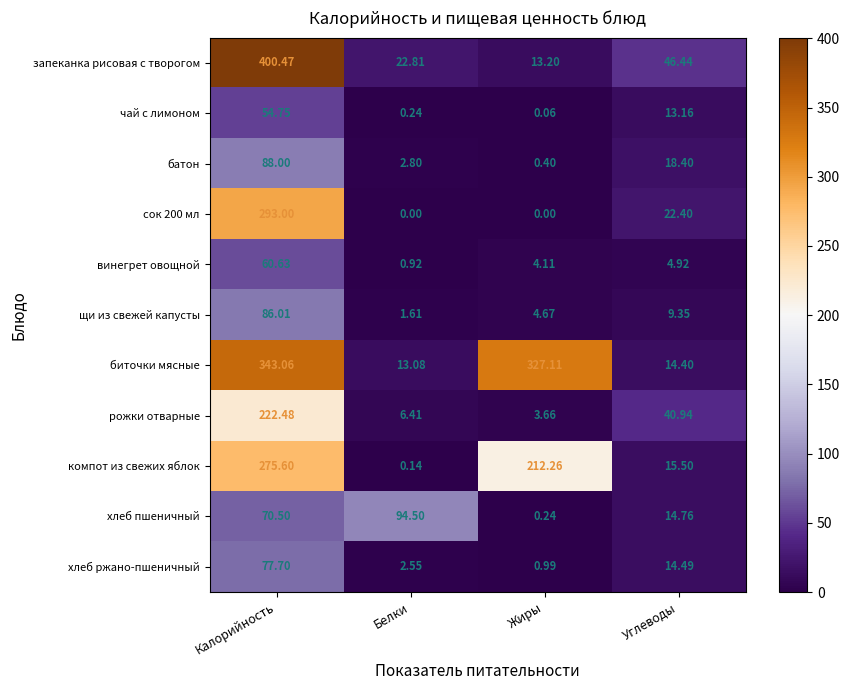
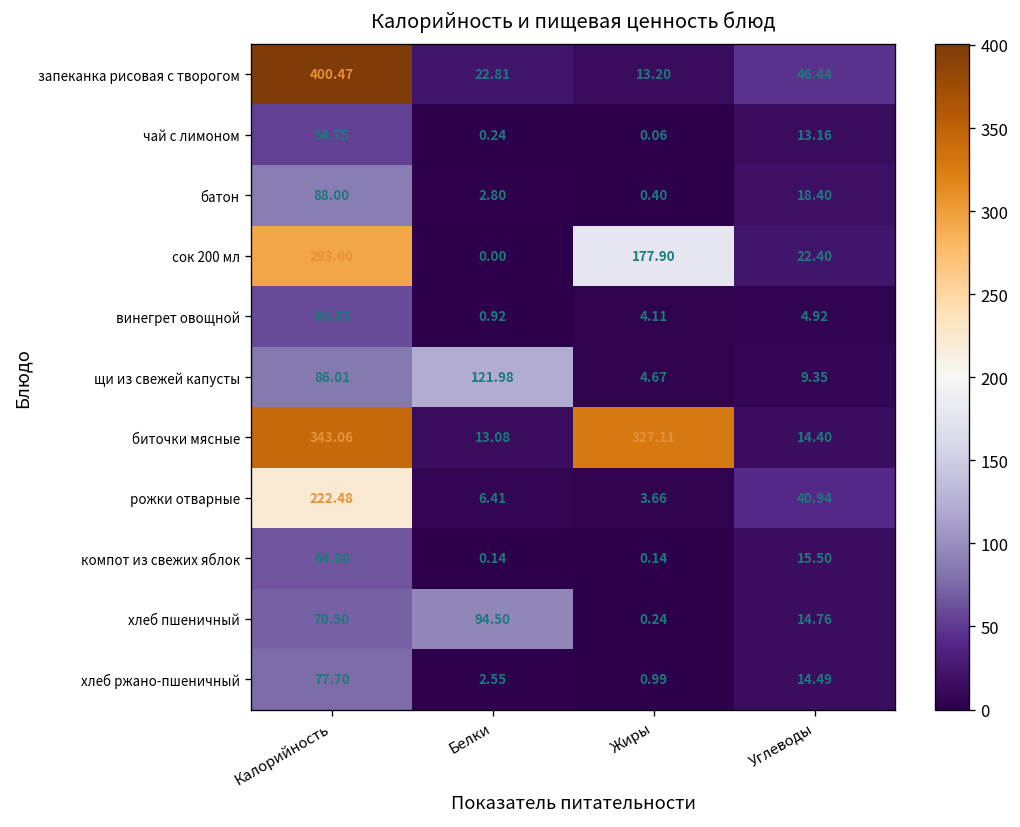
сок 200 мл, Жиры: 0.00 -> 177.90
щи из свежей капусты, Белки: 1.61 -> 121.98
компот из свежих яблок, Калорийность: 275.60 -> 64.80
компот из свежих яблок, Жиры: 212.26 -> 0.14
